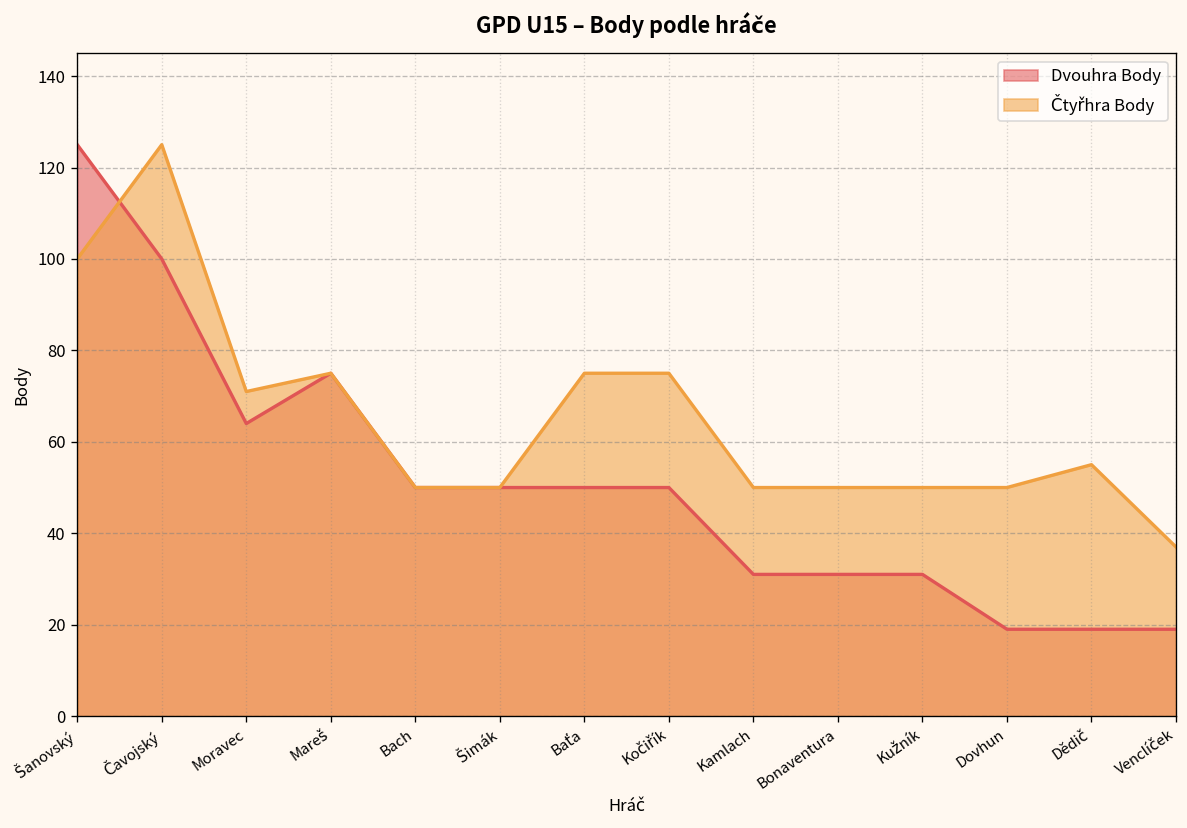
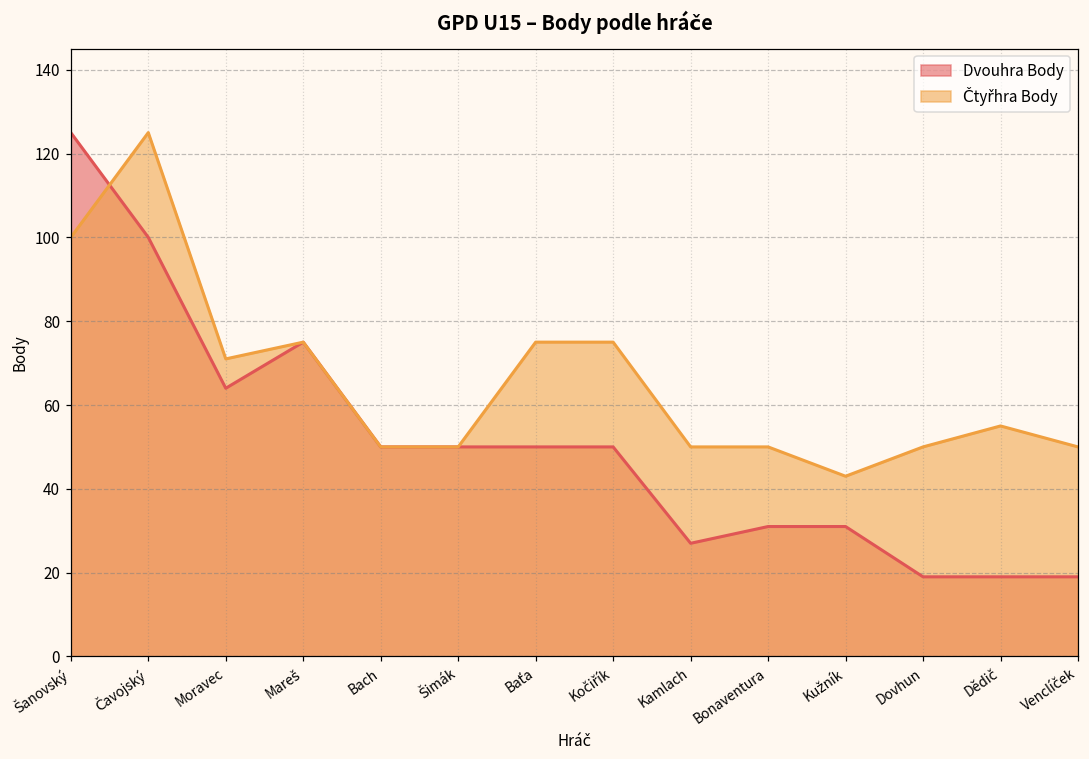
Dvouhra Body, Kamlach: 31 -> 27
Čtyřhra Body, Kužník: 50 -> 43
Čtyřhra Body, Venclíček: 37 -> 50
